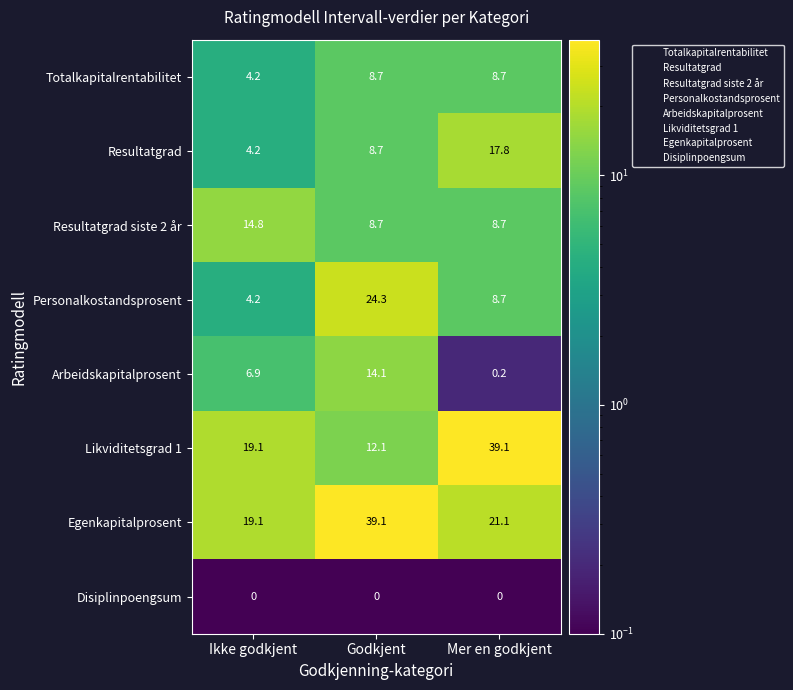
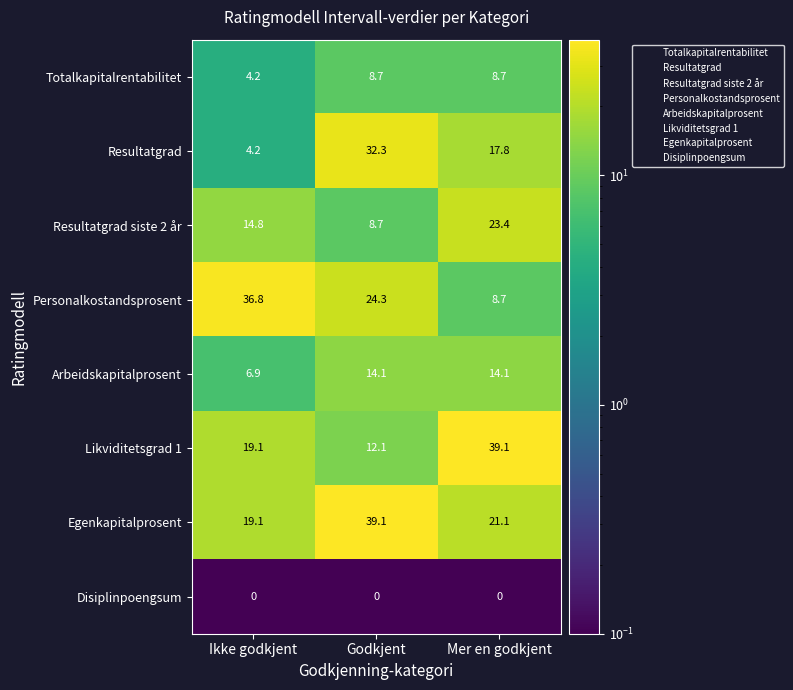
Resultatgrad, Godkjent: 8.7 -> 32.3
Resultatgrad siste 2 år, Mer en godkjent: 8.7 -> 23.4
Personalkostandsprosent, Ikke godkjent: 4.2 -> 36.8
Arbeidskapitalprosent, Mer en godkjent: 0.2 -> 14.1
